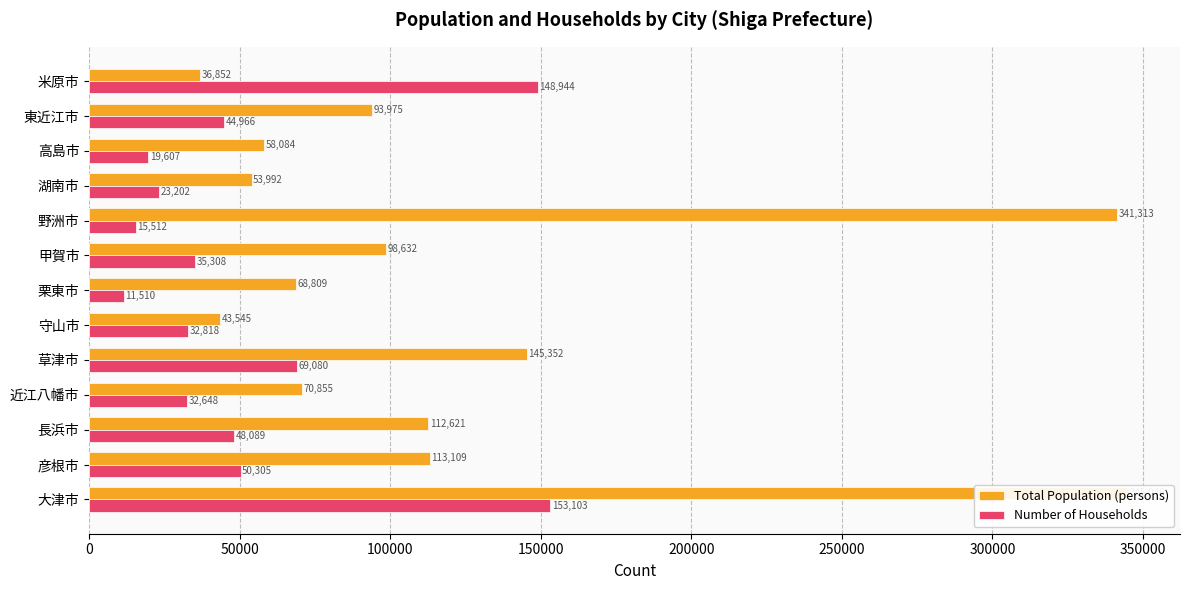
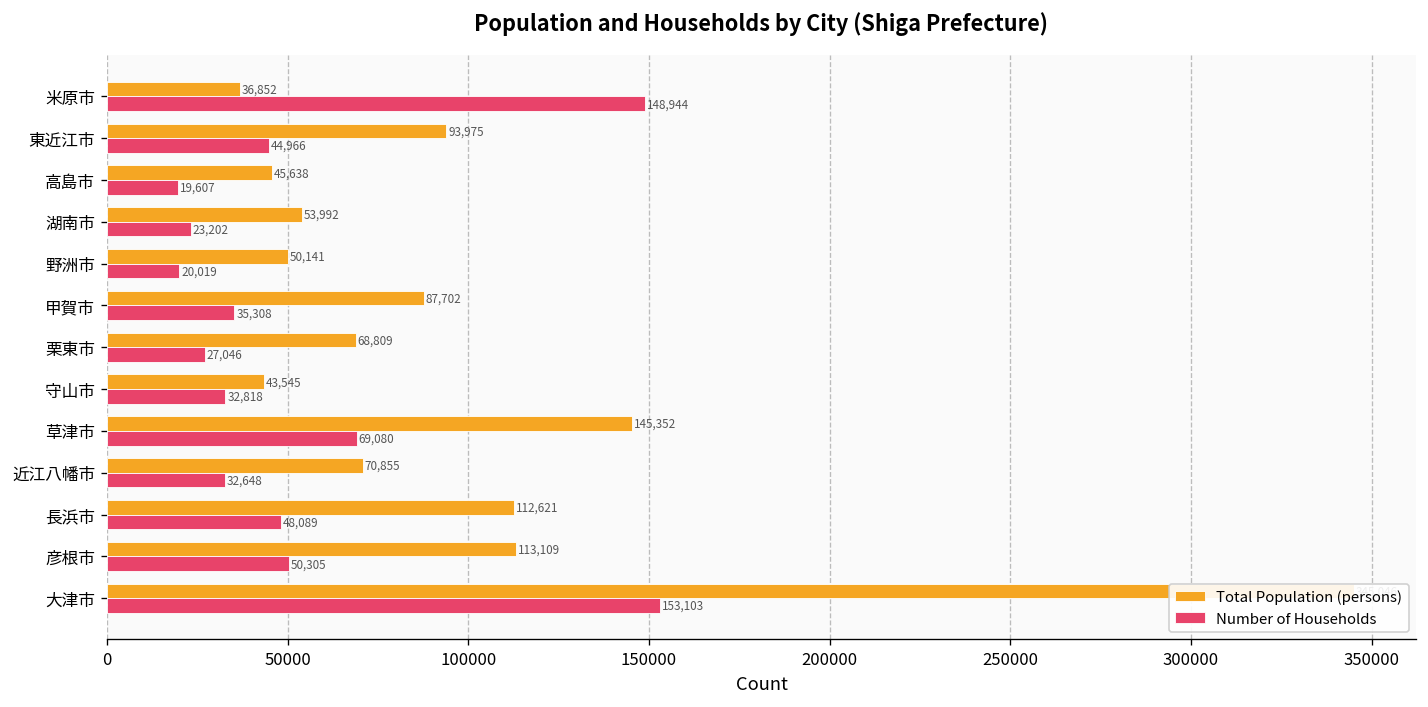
Total Population (persons), 高島市: 58,084 -> 45,638
Total Population (persons), 野洲市: 341,313 -> 50,141
Number of Households, 野洲市: 15,512 -> 20,019
Total Population (persons), 甲賀市: 98,632 -> 87,702
Number of Households, 栗東市: 11,510 -> 27,046
